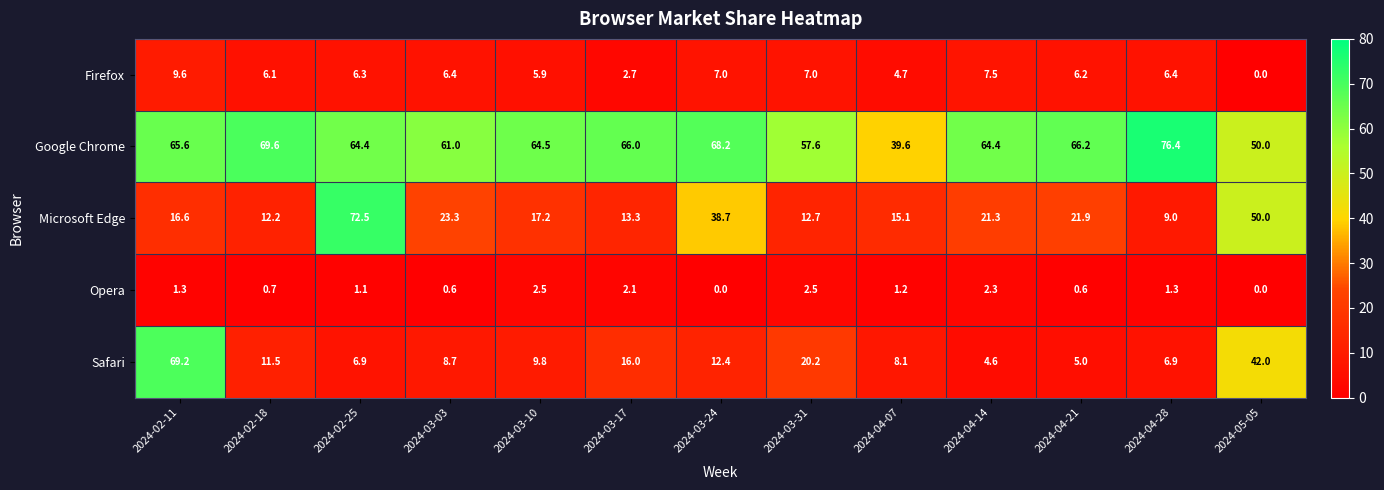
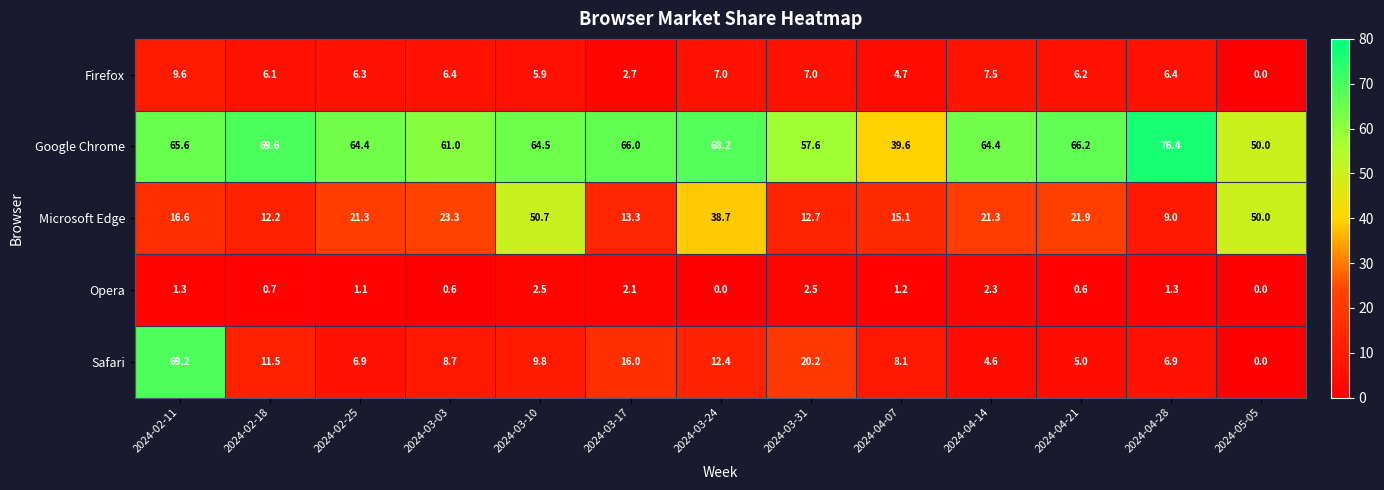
Microsoft Edge, 2024-02-25: 72.5 -> 21.3
Microsoft Edge, 2024-03-10: 17.2 -> 50.7
Safari, 2024-05-05: 42.0 -> 0.0
